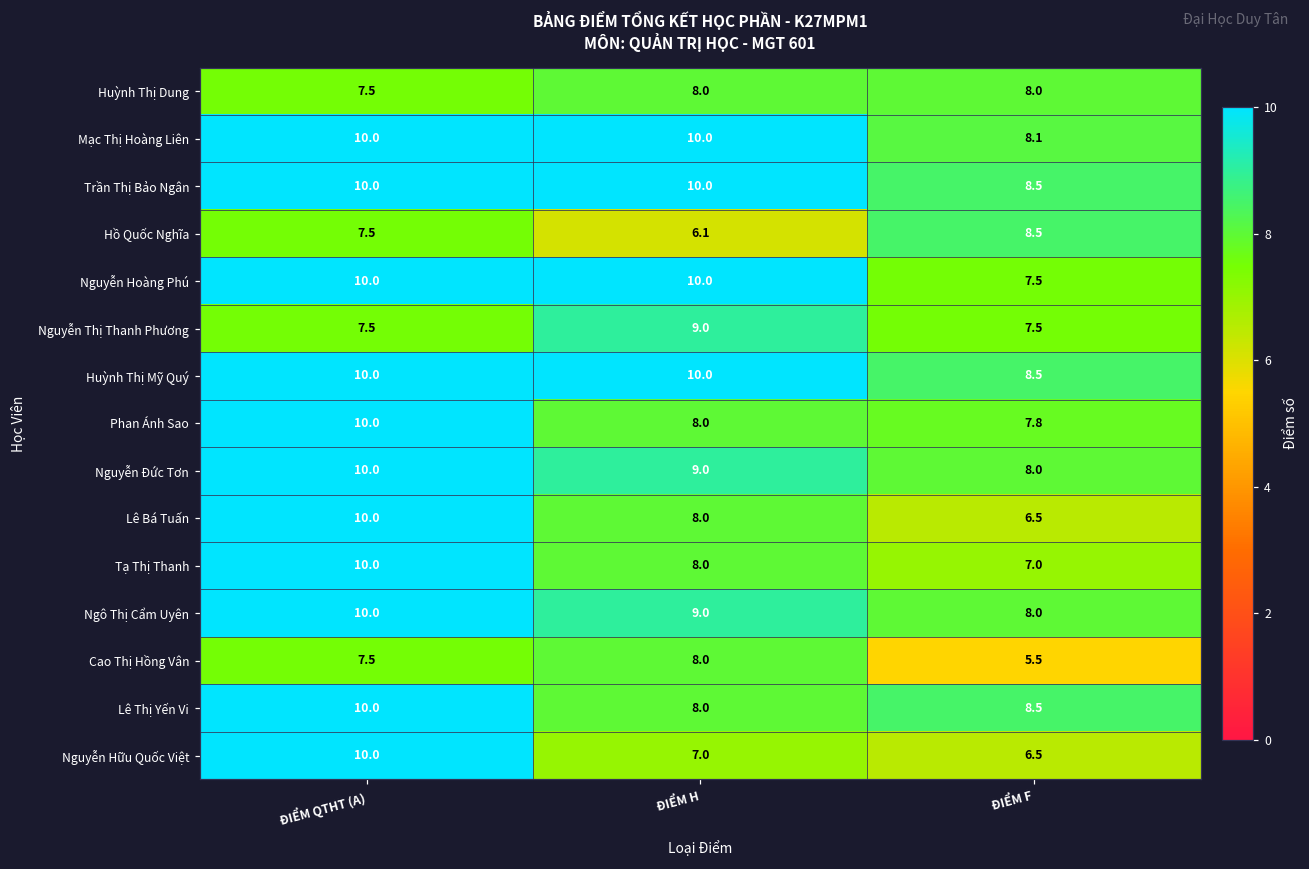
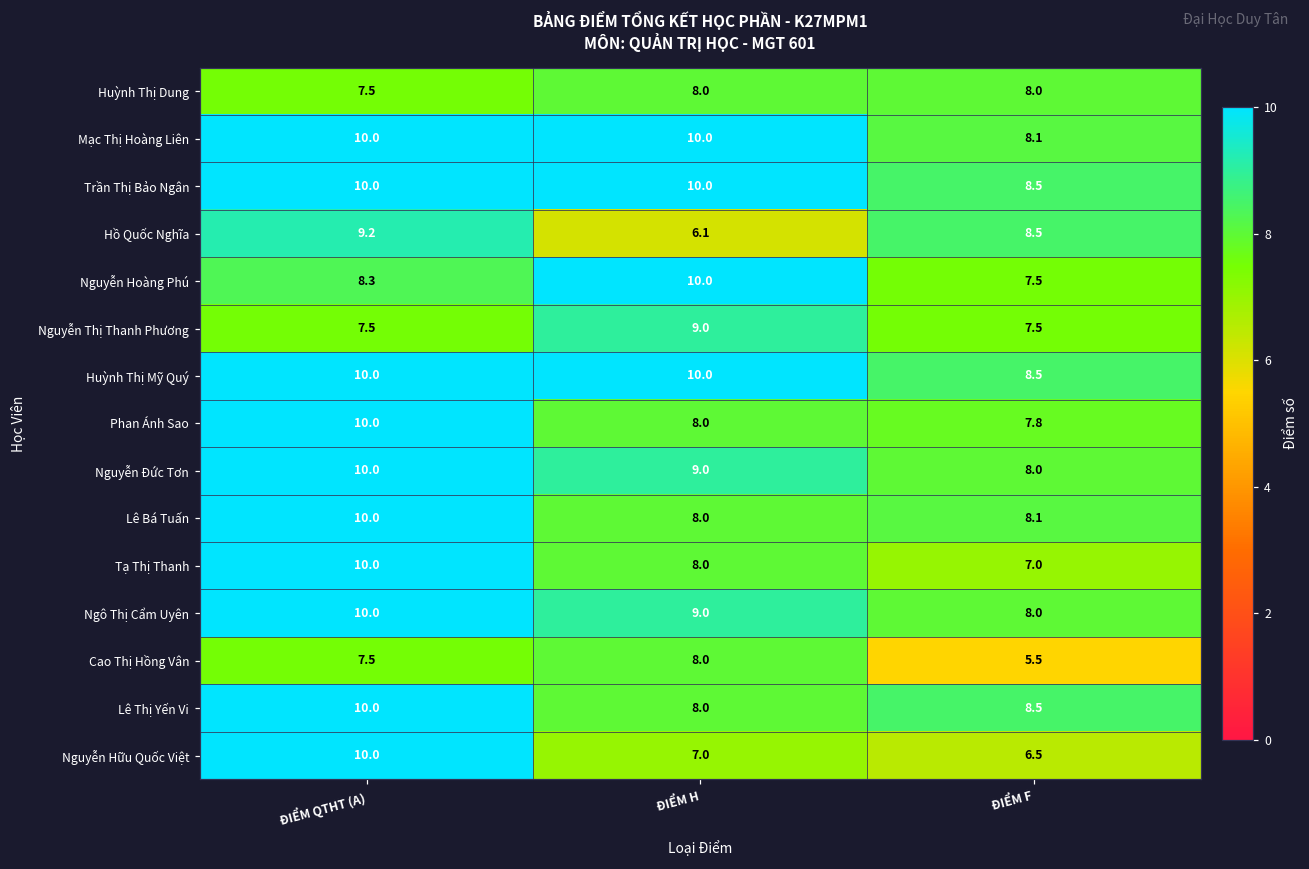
Hồ Quốc Nghĩa, ĐIỂM QTHT (A): 7.5 -> 9.2
Nguyễn Hoàng Phú, ĐIỂM QTHT (A): 10.0 -> 8.3
Lê Bá Tuấn, ĐIỂM F: 6.5 -> 8.1
